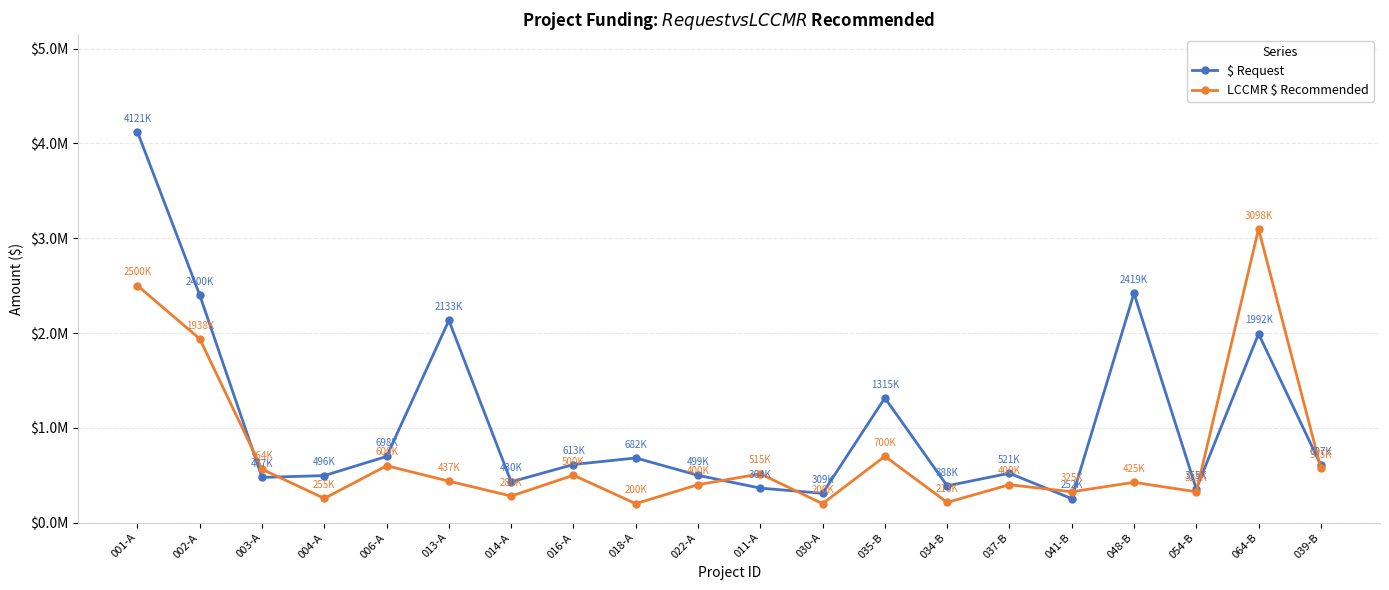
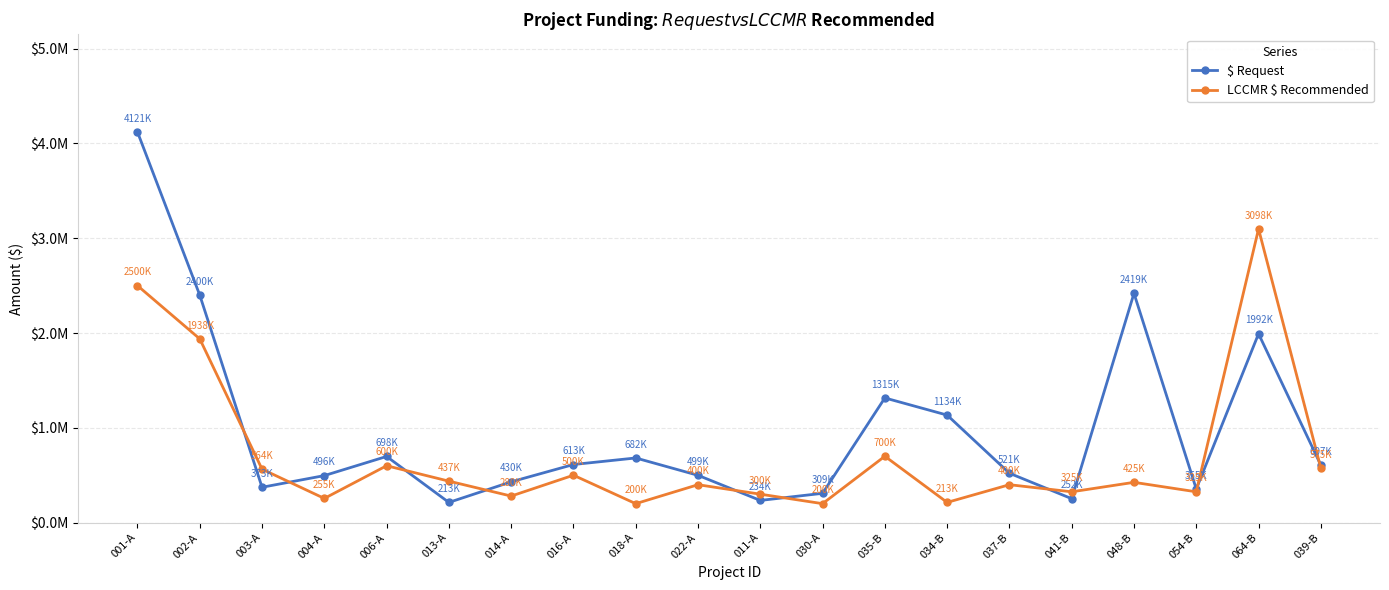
$ Request, 003-A: 477K -> 373K
$ Request, 013-A: 2133K -> 213K
$ Request, 011-A: 364K -> 234K
LCCMR $ Recommended, 011-A: 515K -> 300K
$ Request, 034-B: 388K -> 1134K
